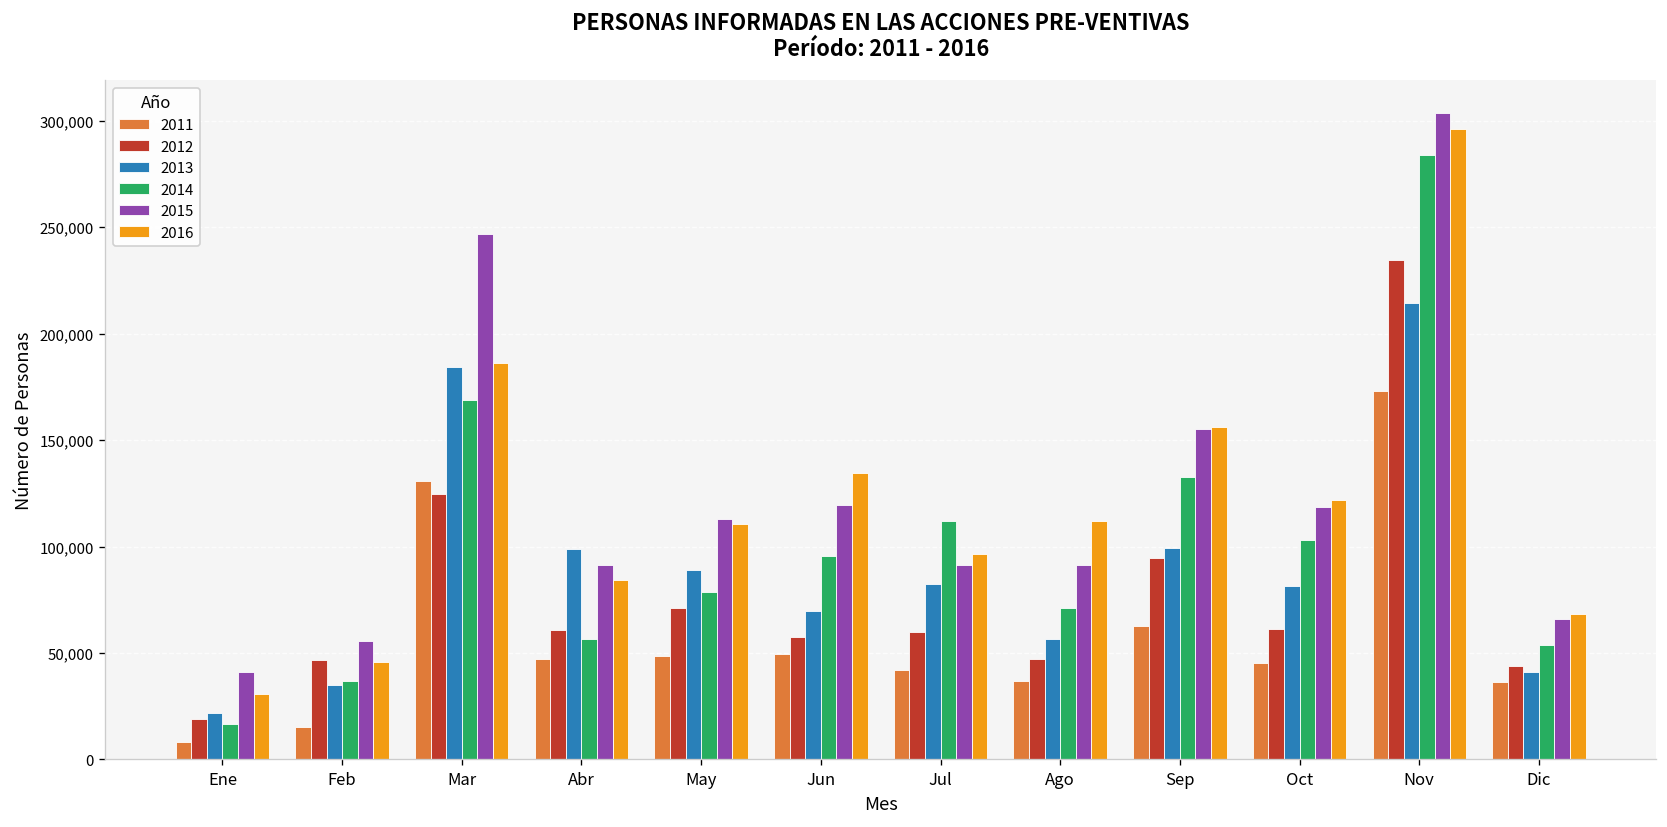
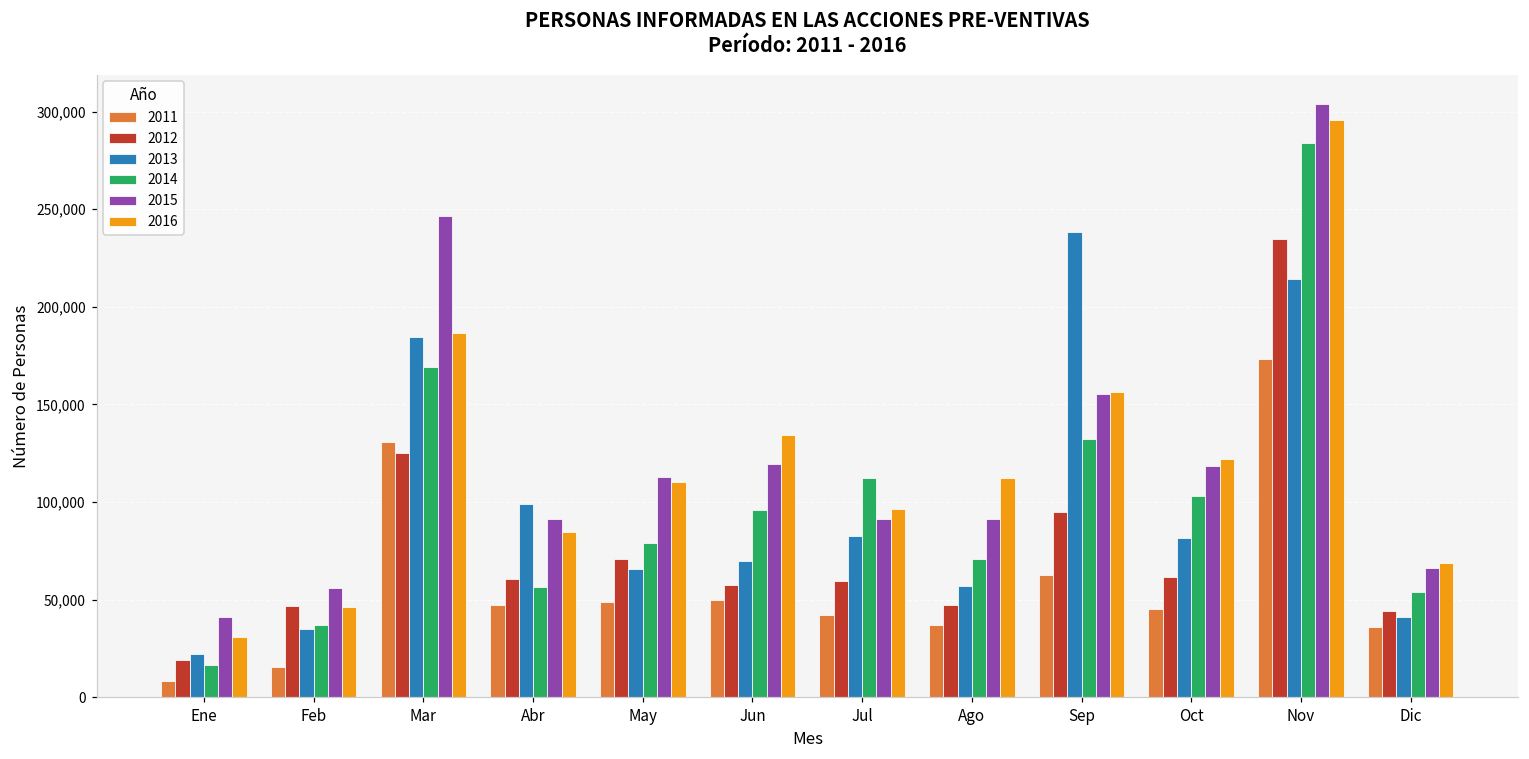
2013, May: 89,000 -> 65,000
2013, Sep: 99,000 -> 238,000
